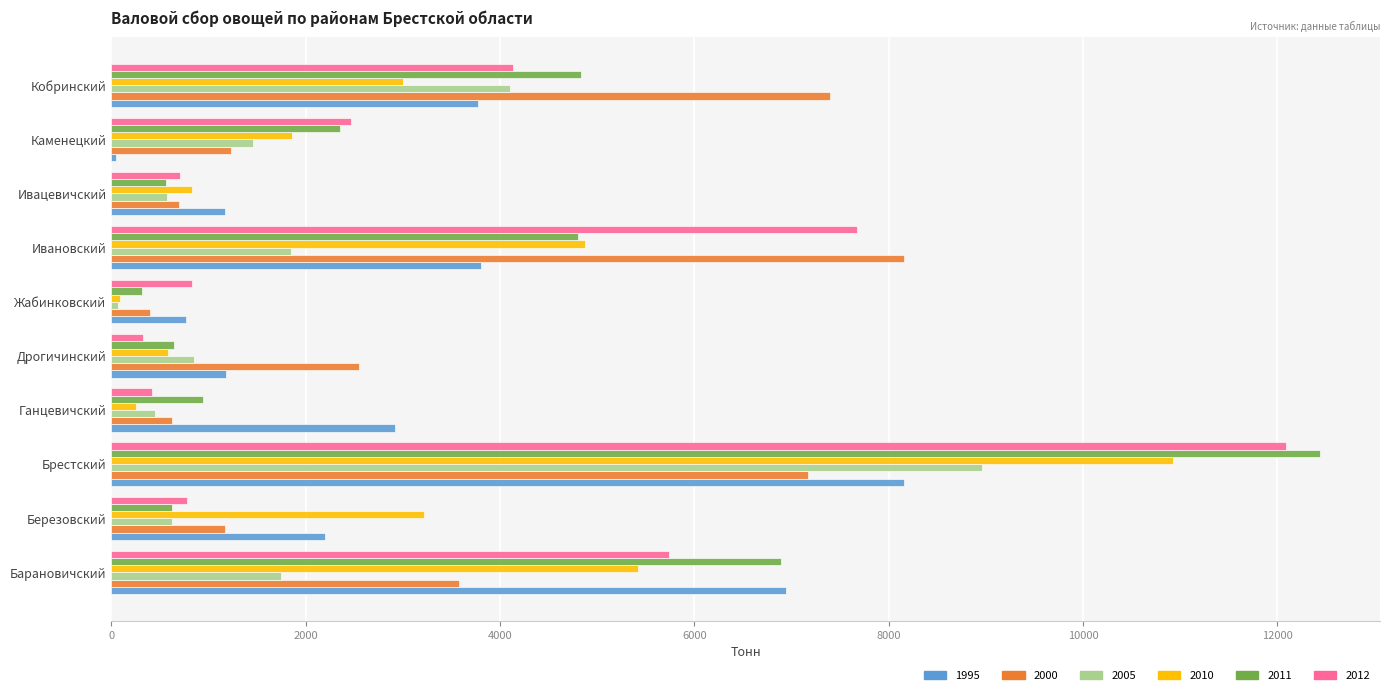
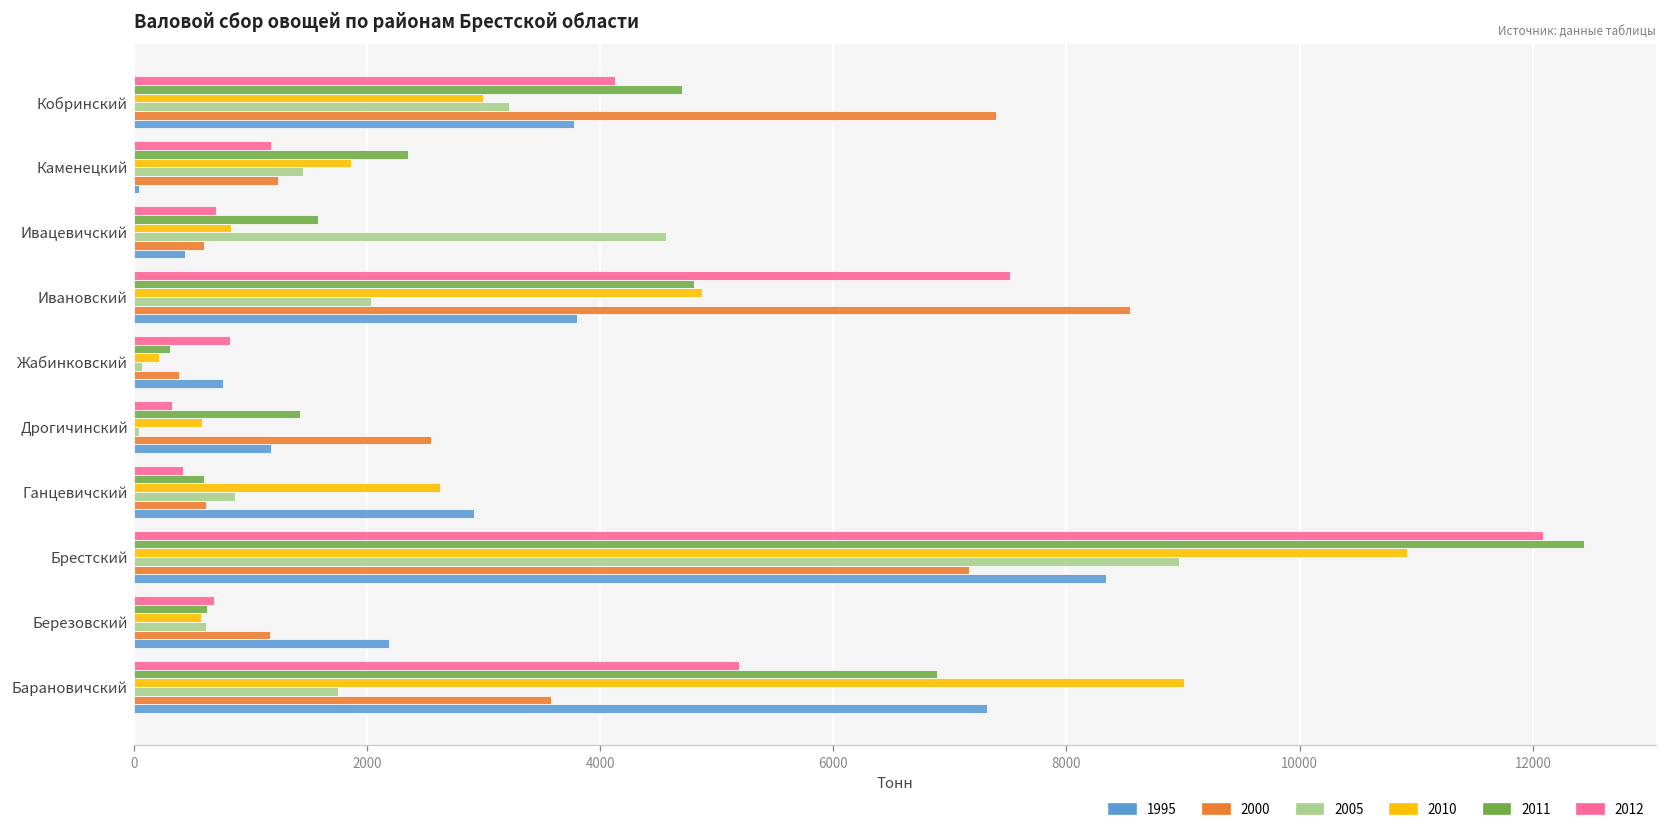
2011, Кобринский: 4800 -> 4700
2005, Кобринский: 4100 -> 3200
2012, Каменецкий: 2500 -> 1200
2011, Ивацевичский: 600 -> 1600
2005, Ивацевичский: 600 -> 4600
2000, Ивацевичский: 700 -> 600
1995, Ивацевичский: 1200 -> 400
2012, Ивановский: 7700 -> 7500
2005, Ивановский: 1800 -> 2000
2000, Ивановский: 8200 -> 8500
2010, Жабинковский: 100 -> 200
2011, Дрогичинский: 600 -> 1400
2005, Дрогичинский: 800 -> 0
2011, Ганцевичский: 900 -> 600
2010, Ганцевичский: 300 -> 2600
2005, Ганцевичский: 400 -> 900
1995, Брестский: 8200 -> 8300
2012, Березовский: 800 -> 700
2010, Березовский: 3200 -> 600
2012, Барановичский: 5700 -> 5200
2010, Барановичский: 5400 -> 9000
1995, Барановичский: 6900 -> 7300
